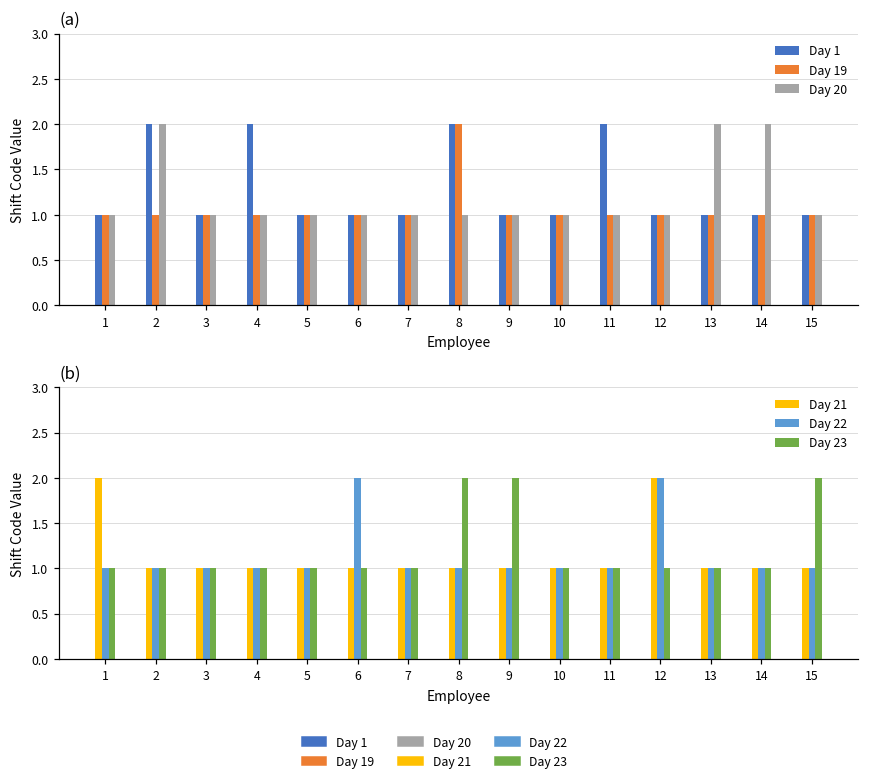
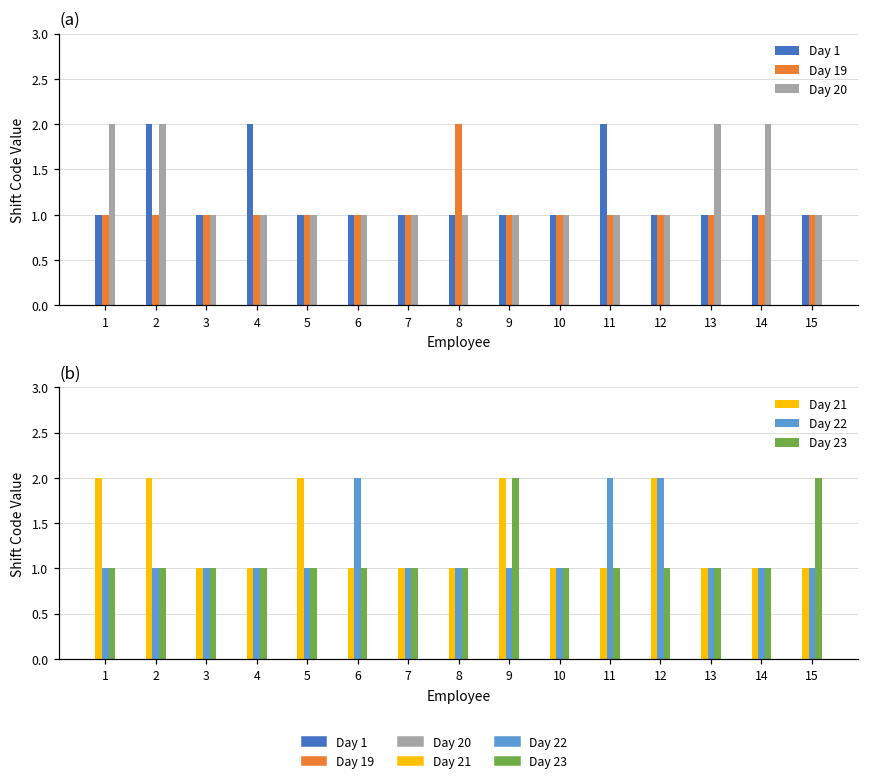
(a), Day 20, 1: 1 -> 2
(a), Day 1, 8: 2 -> 1
(b), Day 21, 2: 1 -> 2
(b), Day 21, 5: 1 -> 2
(b), Day 23, 8: 2 -> 1
(b), Day 21, 9: 1 -> 2
(b), Day 22, 11: 1 -> 2
